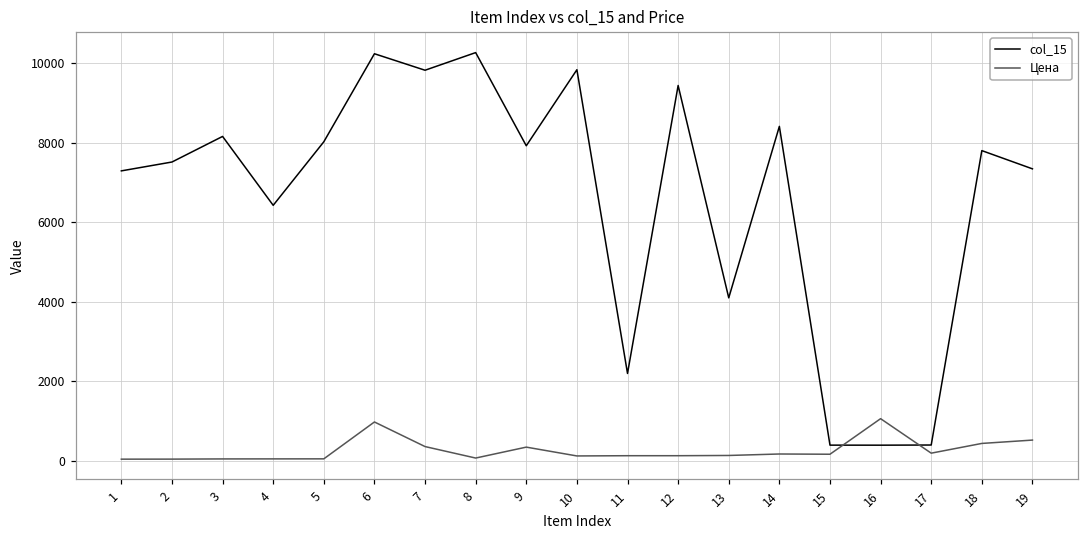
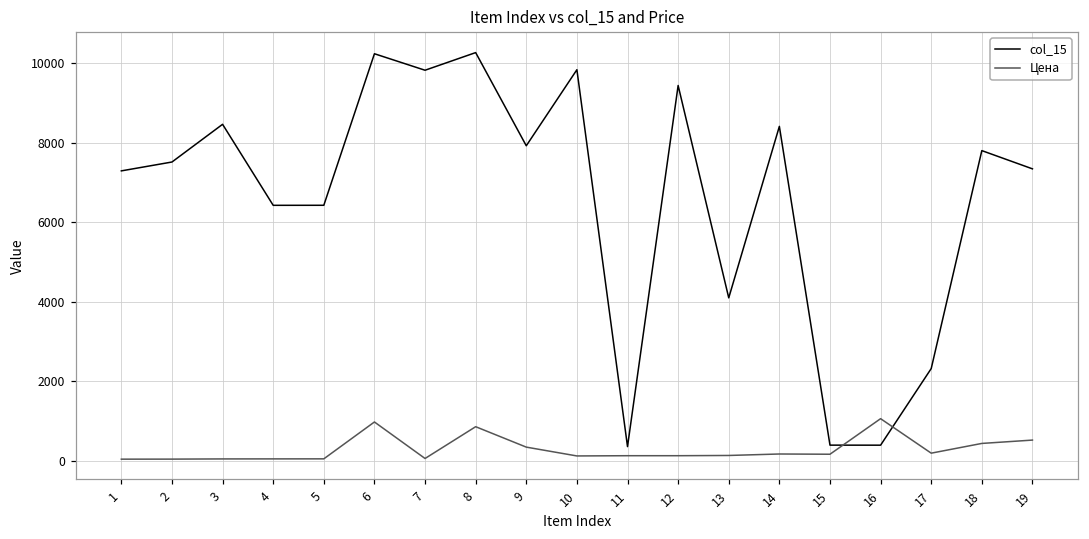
col_15, 3: 8200 -> 8500
col_15, 5: 8000 -> 6400
Цена, 7: 400 -> 100
Цена, 8: 100 -> 900
col_15, 11: 2200 -> 400
col_15, 17: 400 -> 2300
